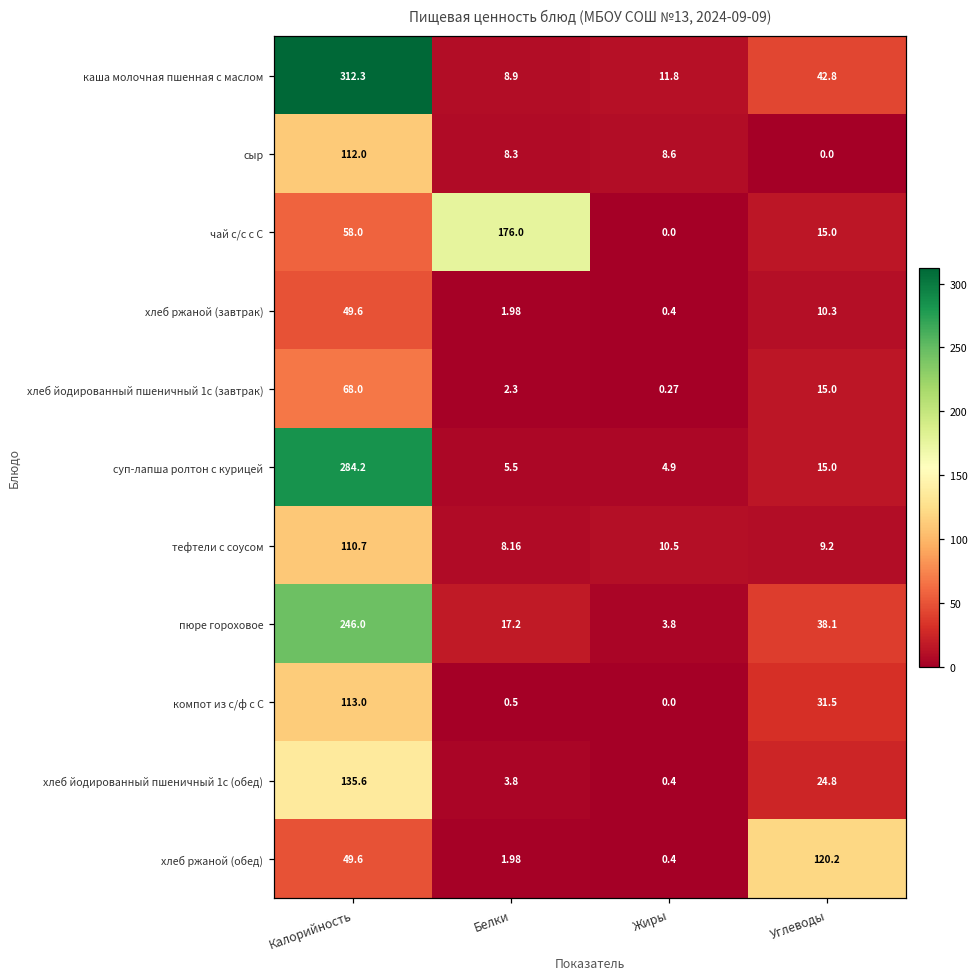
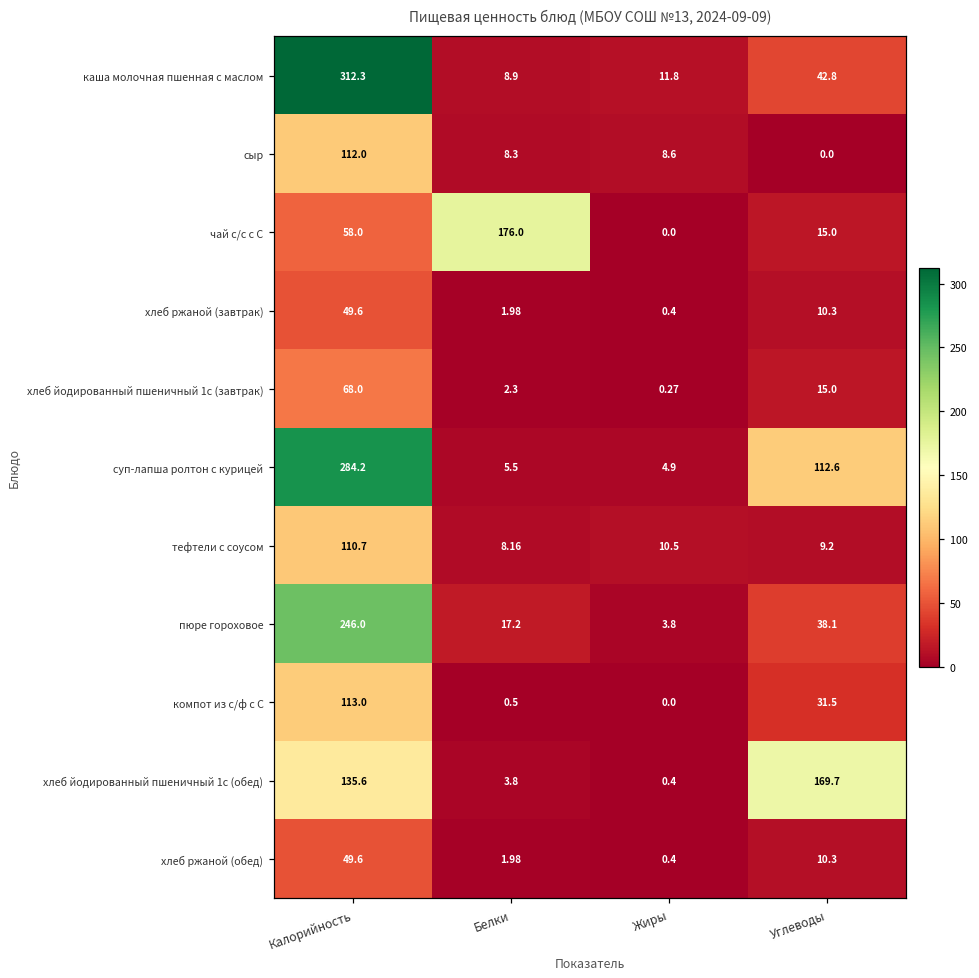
суп-лапша ролтон с курицей, Углеводы: 15.0 -> 112.6
хлеб йодированный пшеничный 1с (обед), Углеводы: 24.8 -> 169.7
хлеб ржаной (обед), Углеводы: 120.2 -> 10.3
